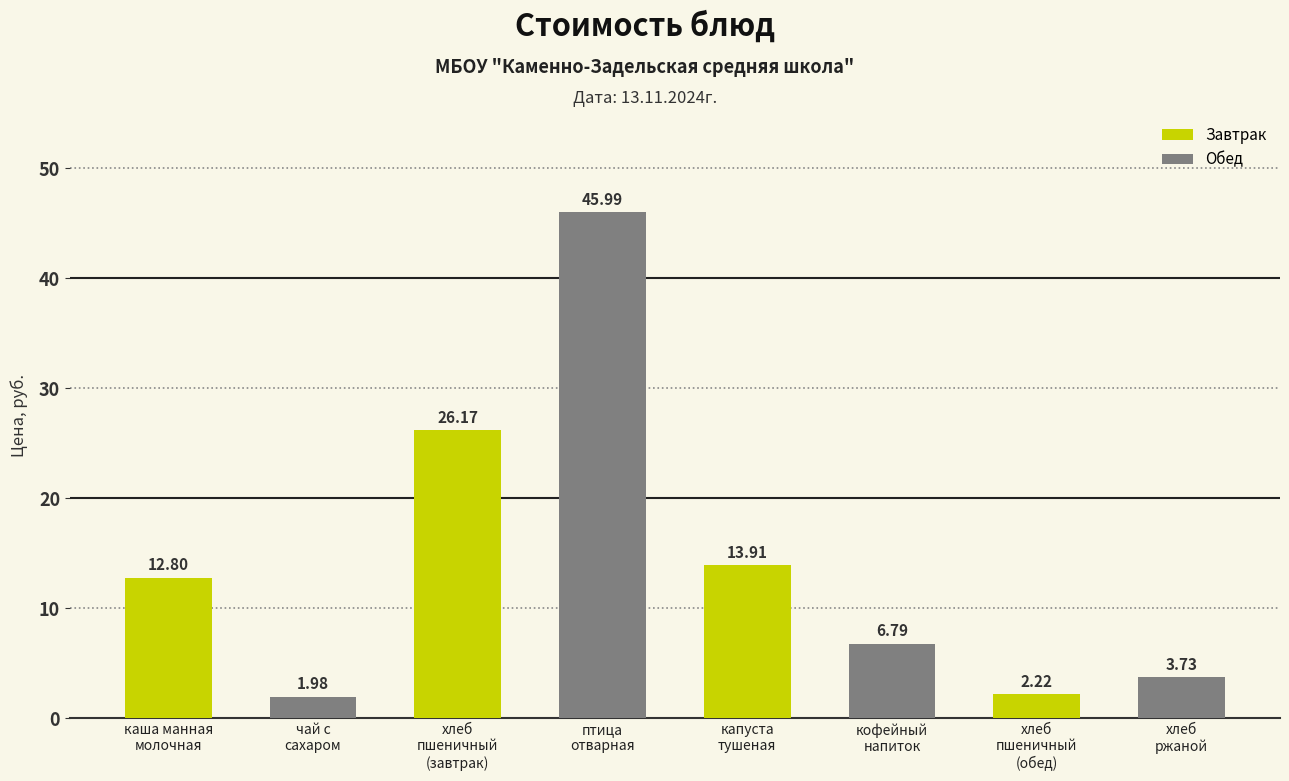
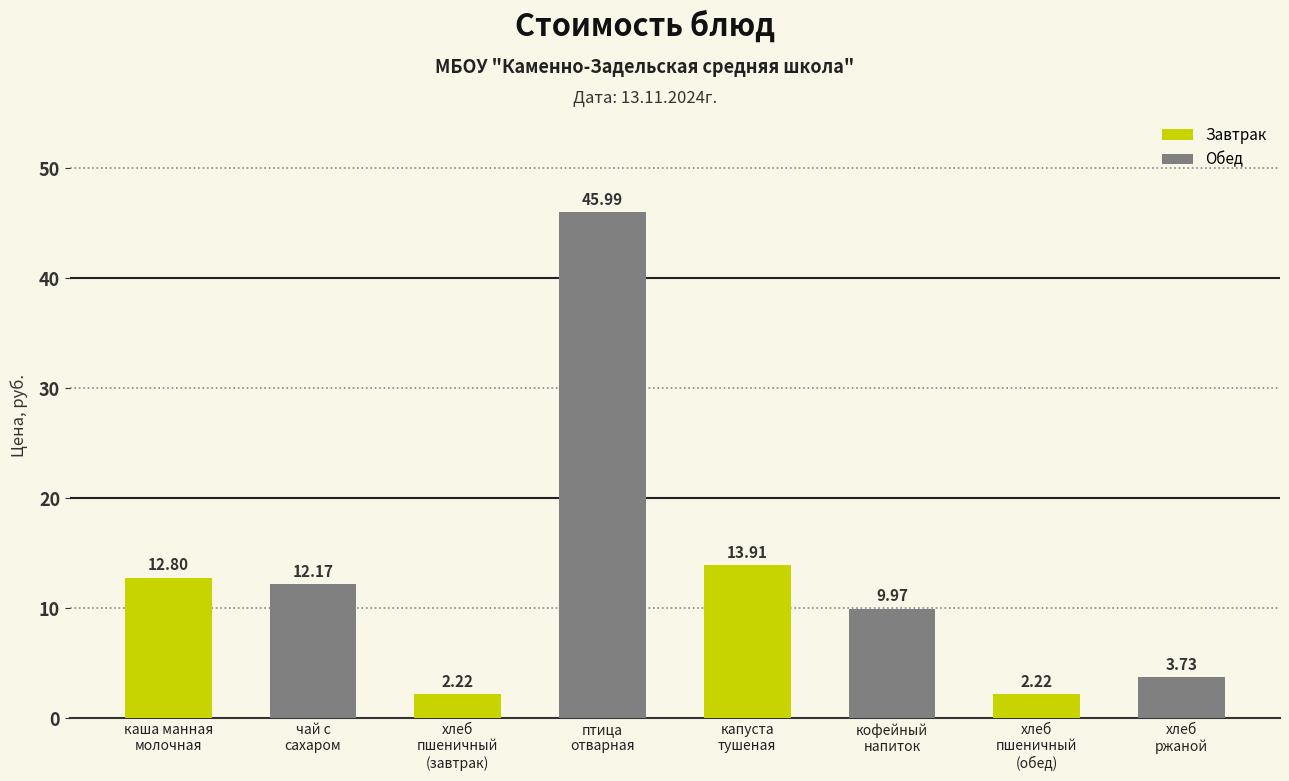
чай с сахаром: 1.98 -> 12.17
хлеб пшеничный (завтрак): 26.17 -> 2.22
кофейный напиток: 6.79 -> 9.97
